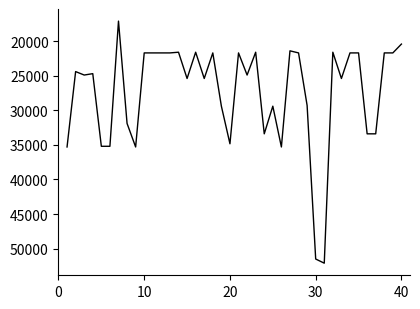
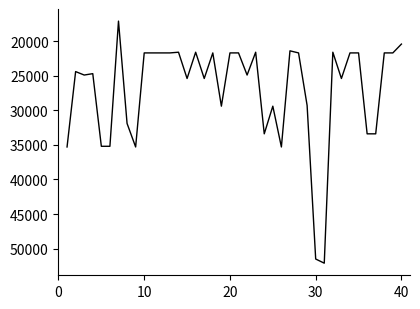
20: 35000 -> 22000
